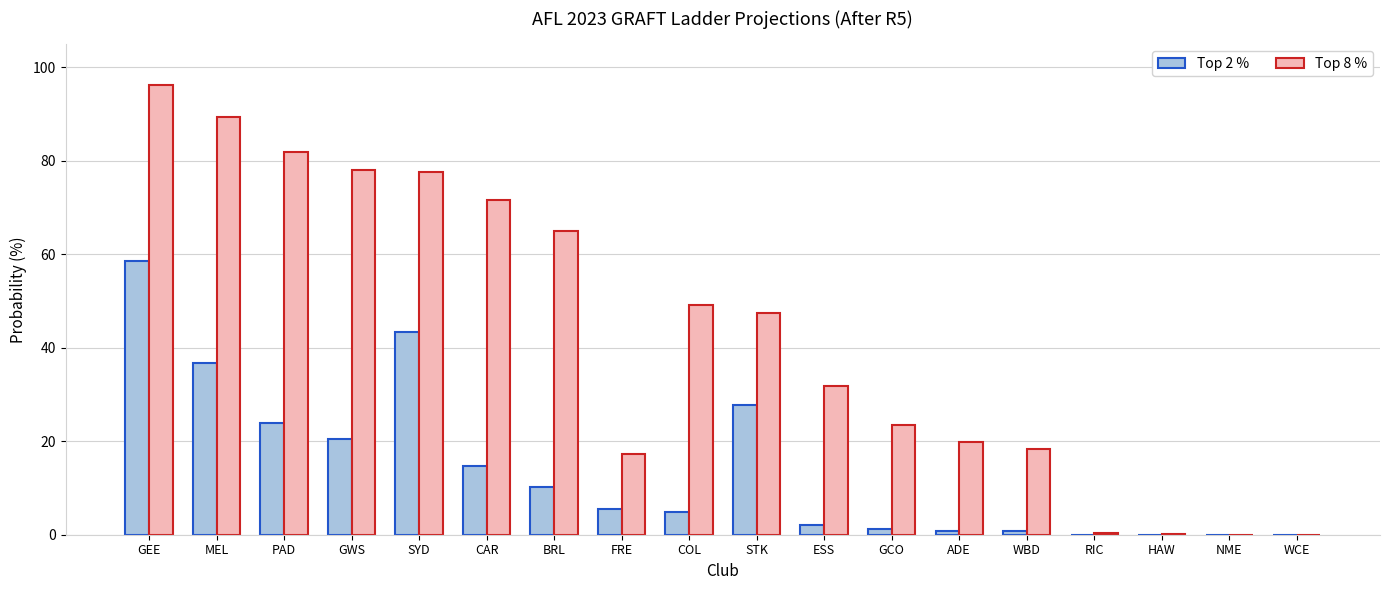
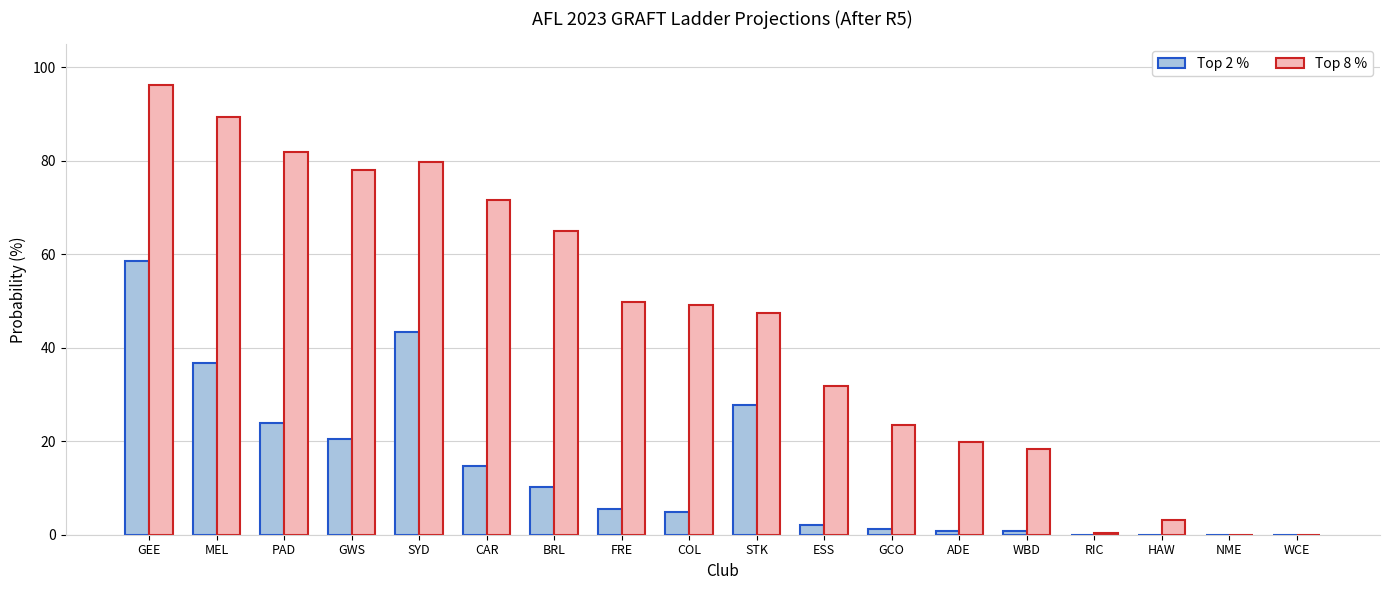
Top 8 %, SYD: 78 -> 80
Top 8 %, FRE: 17 -> 50
Top 8 %, HAW: 0 -> 3
